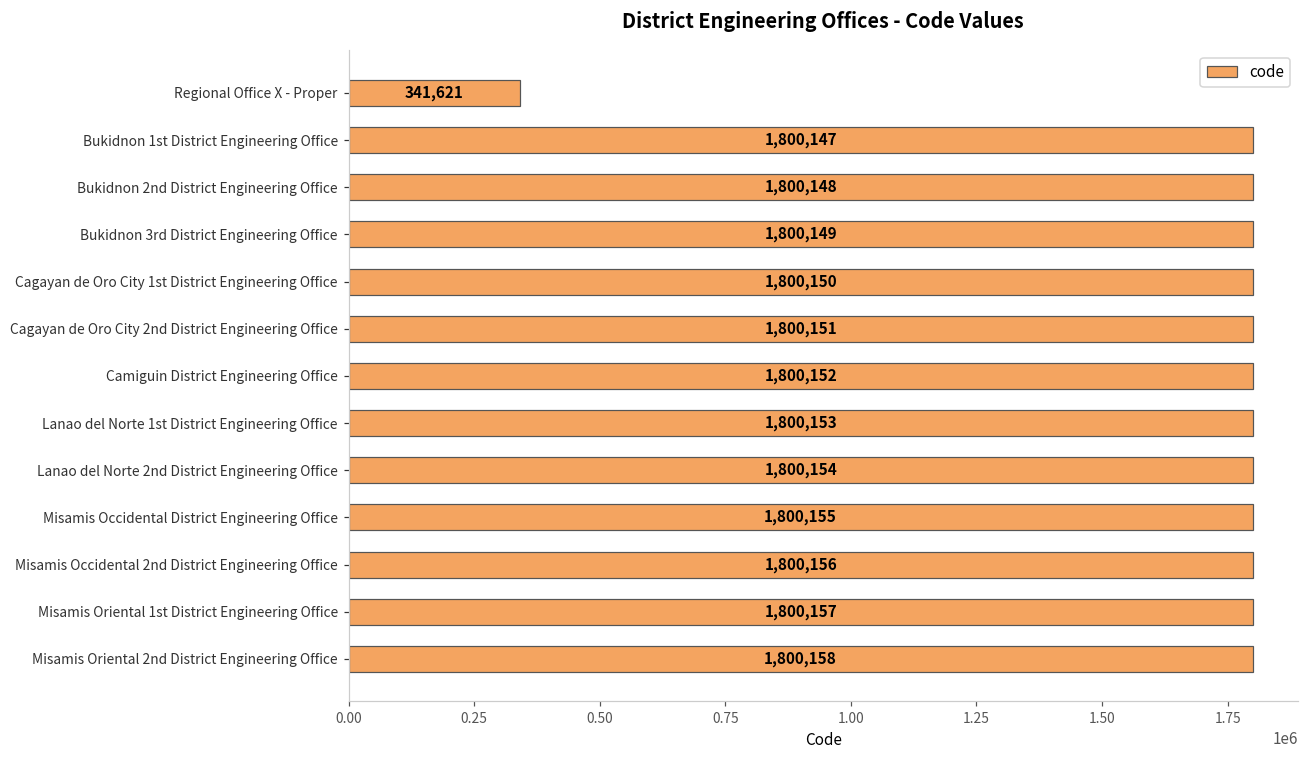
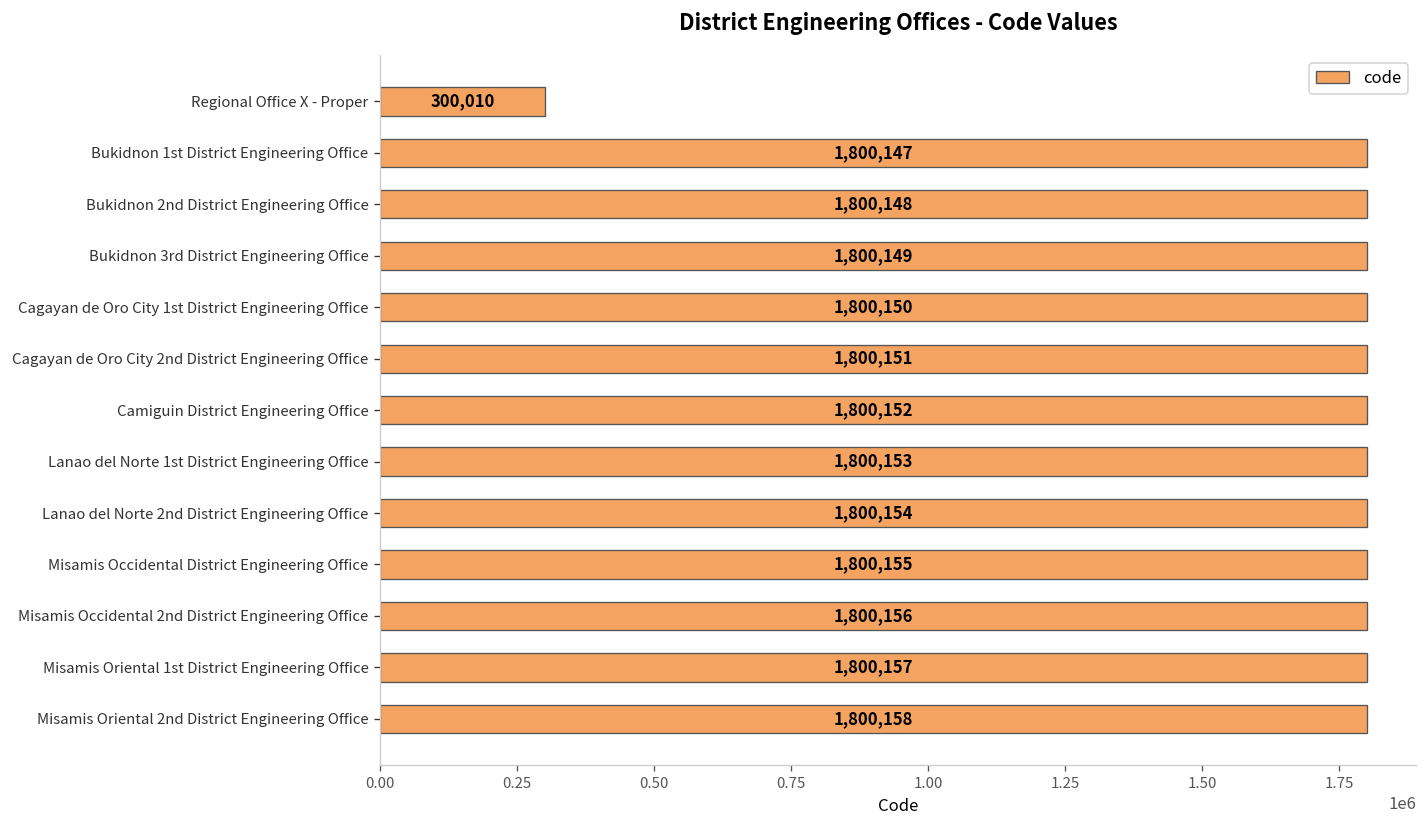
Regional Office X - Proper: 341,621 -> 300,010
